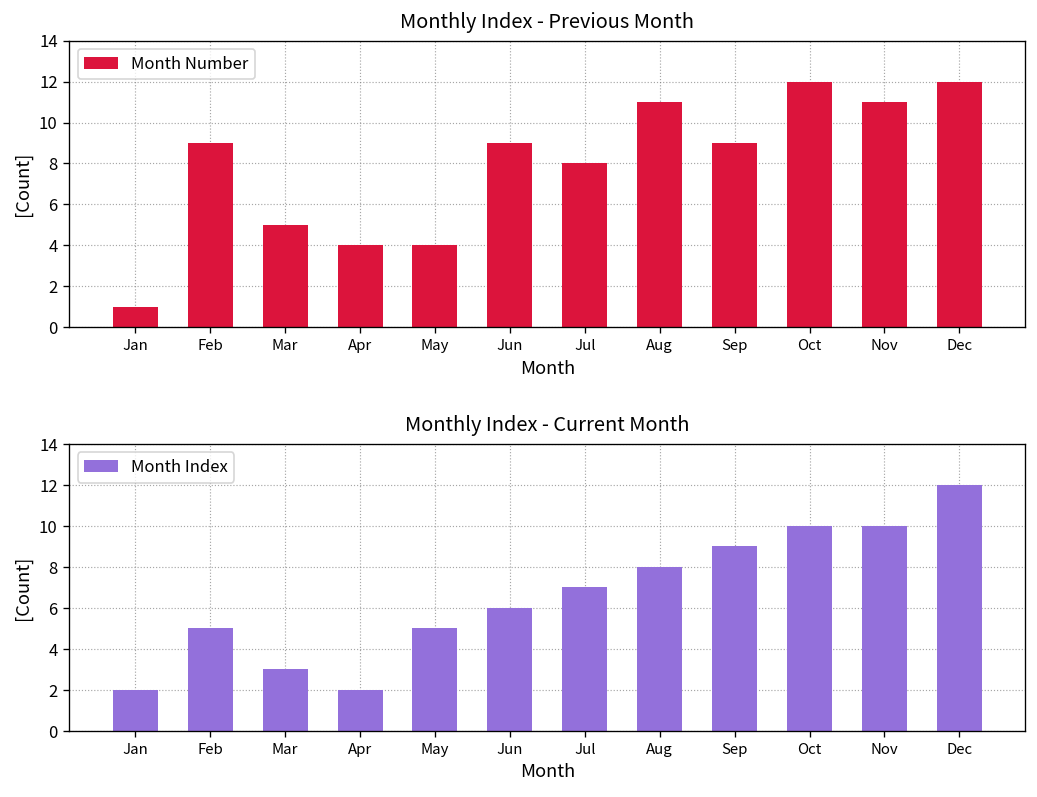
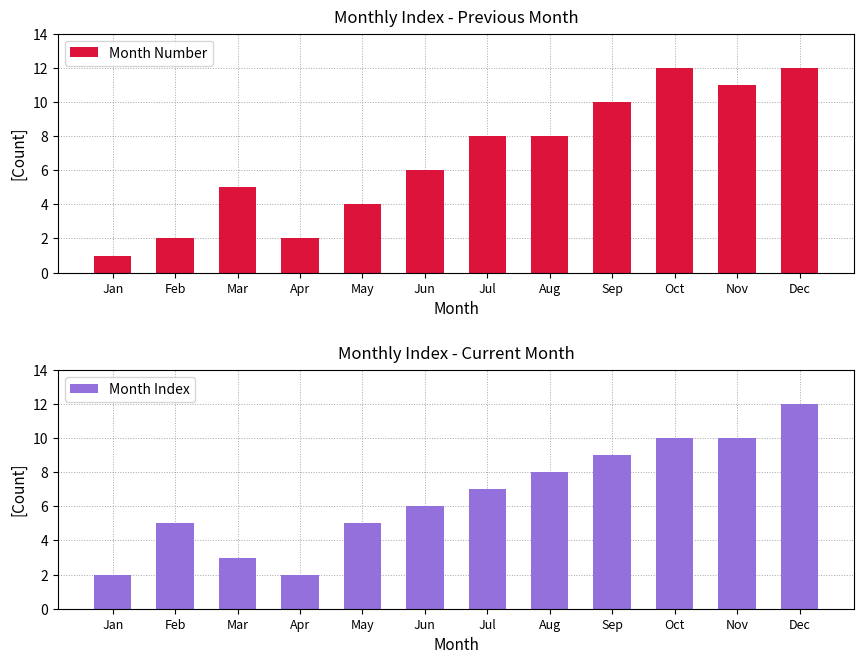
Monthly Index - Previous Month, Feb: 9 -> 2
Monthly Index - Previous Month, Apr: 4 -> 2
Monthly Index - Previous Month, Jun: 9 -> 6
Monthly Index - Previous Month, Aug: 11 -> 8
Monthly Index - Previous Month, Sep: 9 -> 10
